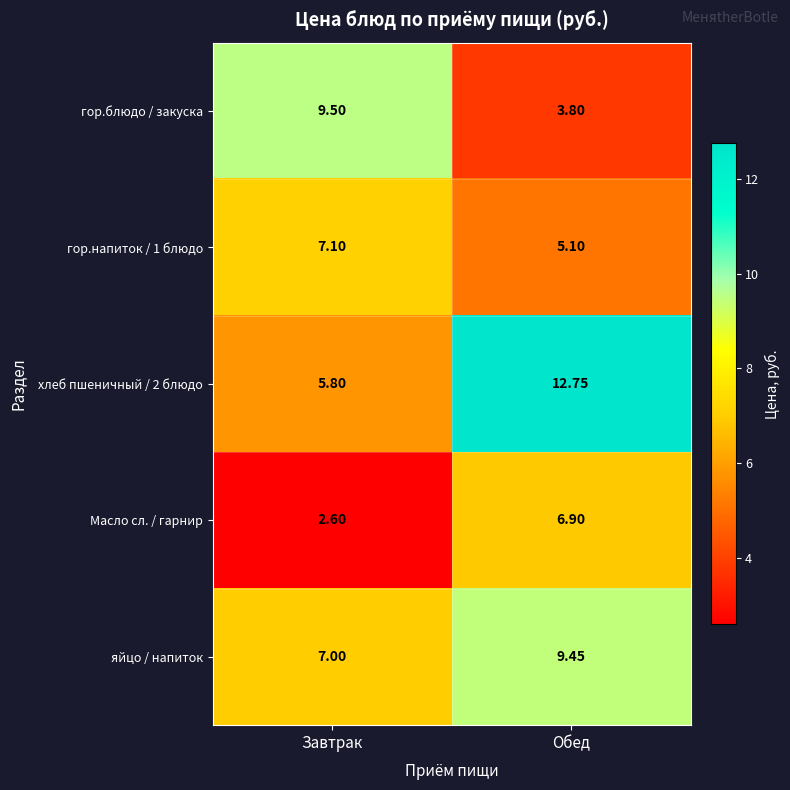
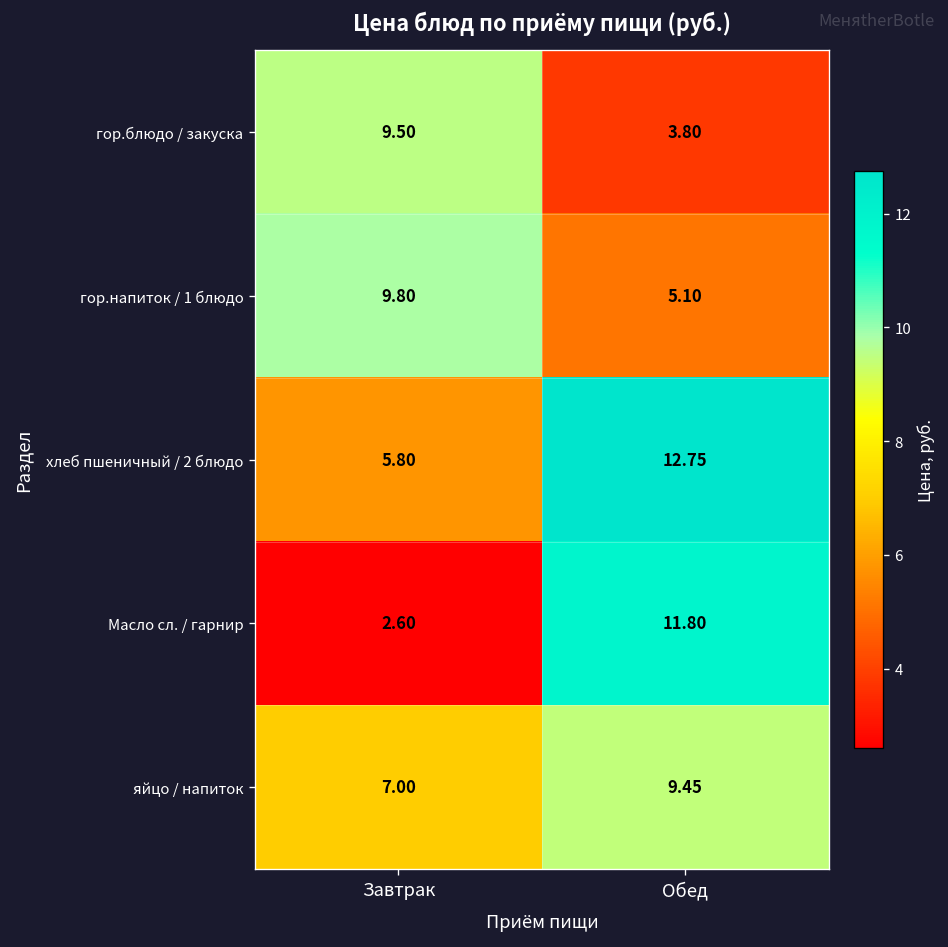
гор.напиток / 1 блюдо, Завтрак: 7.10 -> 9.80
Масло сл. / гарнир, Обед: 6.90 -> 11.80
